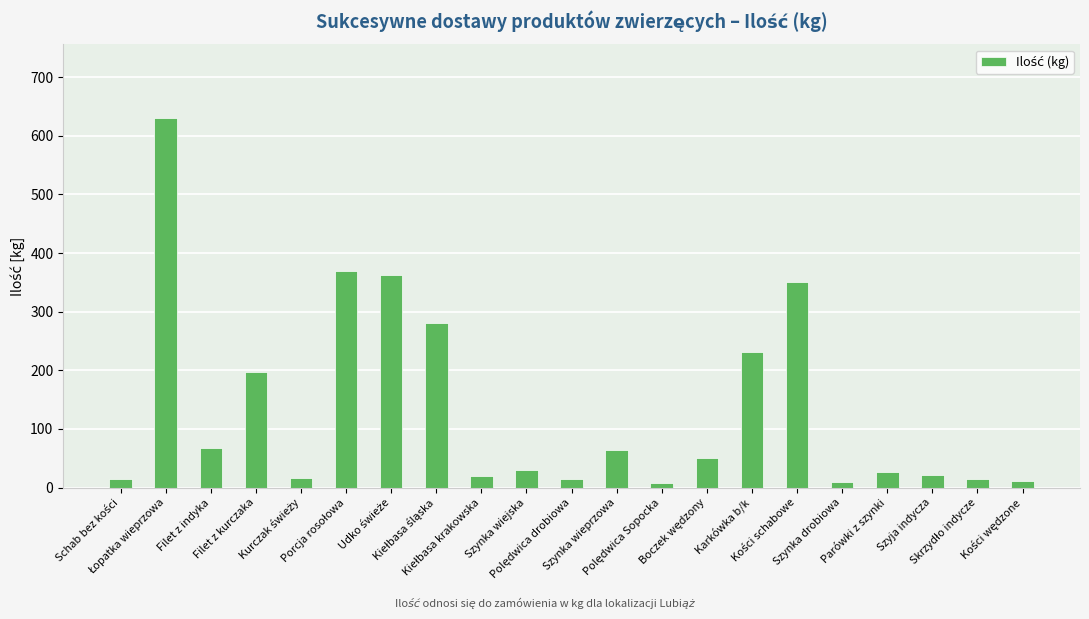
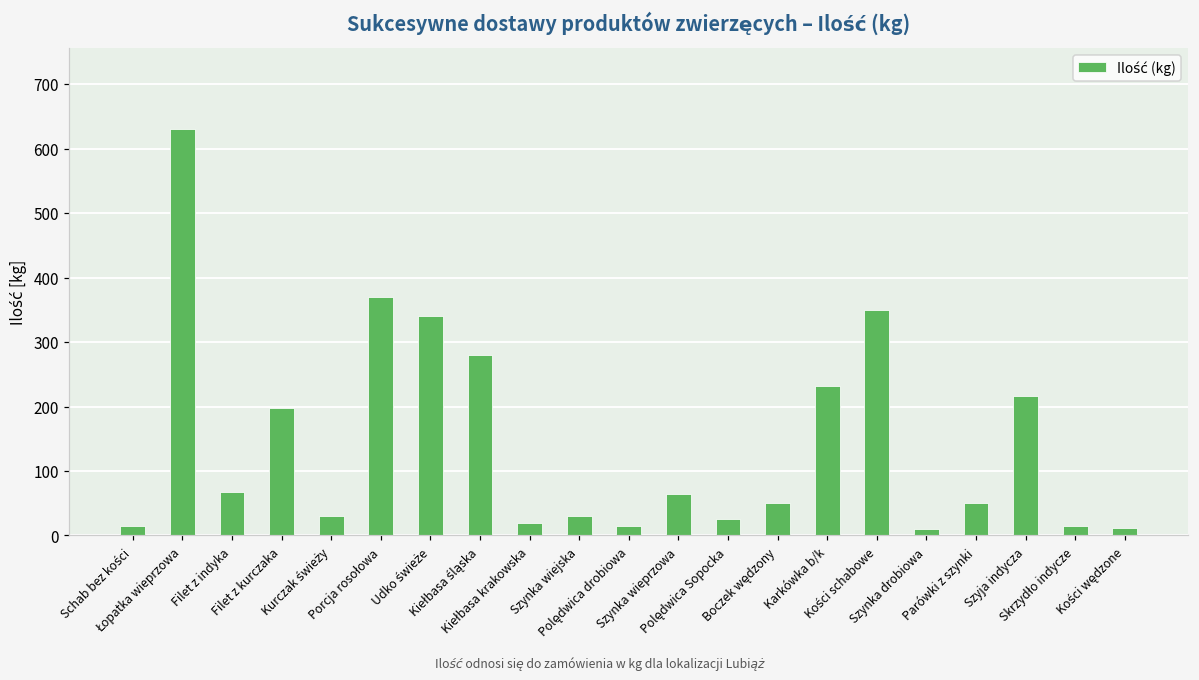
Kurczak świeży: 20 -> 30
Udko świeże: 360 -> 340
Polędwica Sopocka: 10 -> 30
Parówki z szynki: 30 -> 50
Szyja indycza: 20 -> 220
